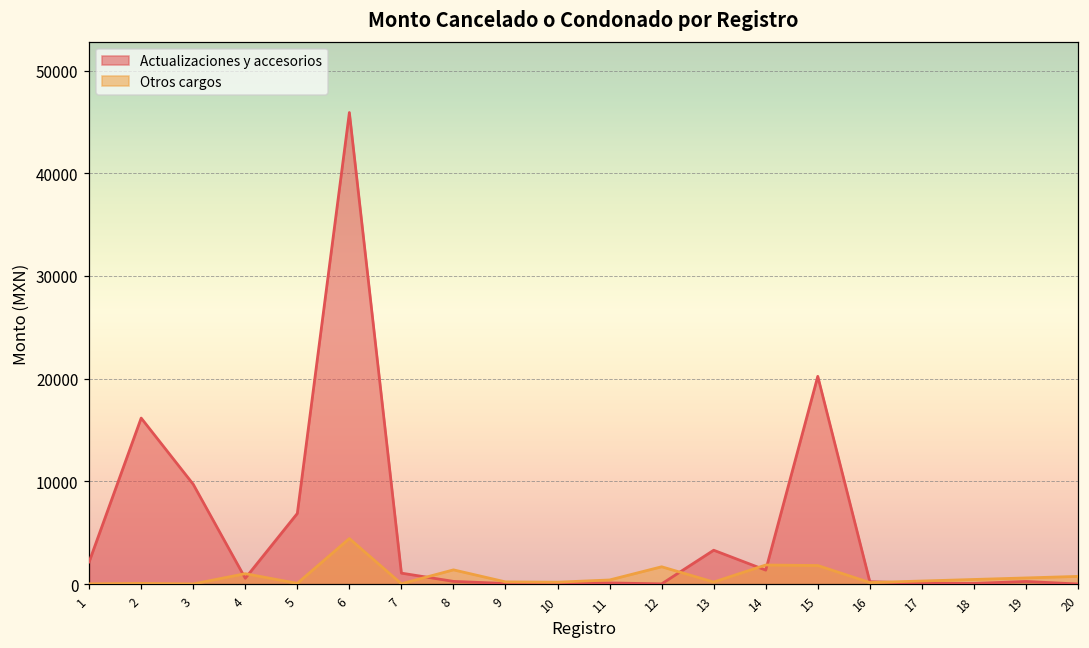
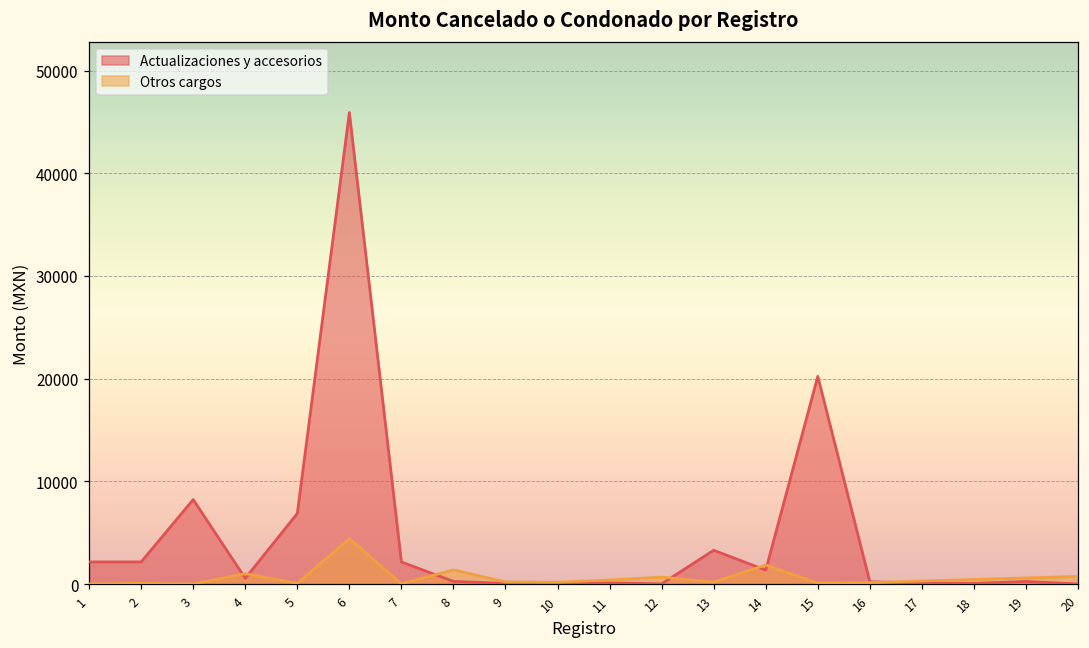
Actualizaciones y accesorios, 2: 16000 -> 2000
Actualizaciones y accesorios, 3: 10000 -> 8000
Actualizaciones y accesorios, 7: 1000 -> 2000
Otros cargos, 12: 2000 -> 1000
Otros cargos, 15: 2000 -> 0
